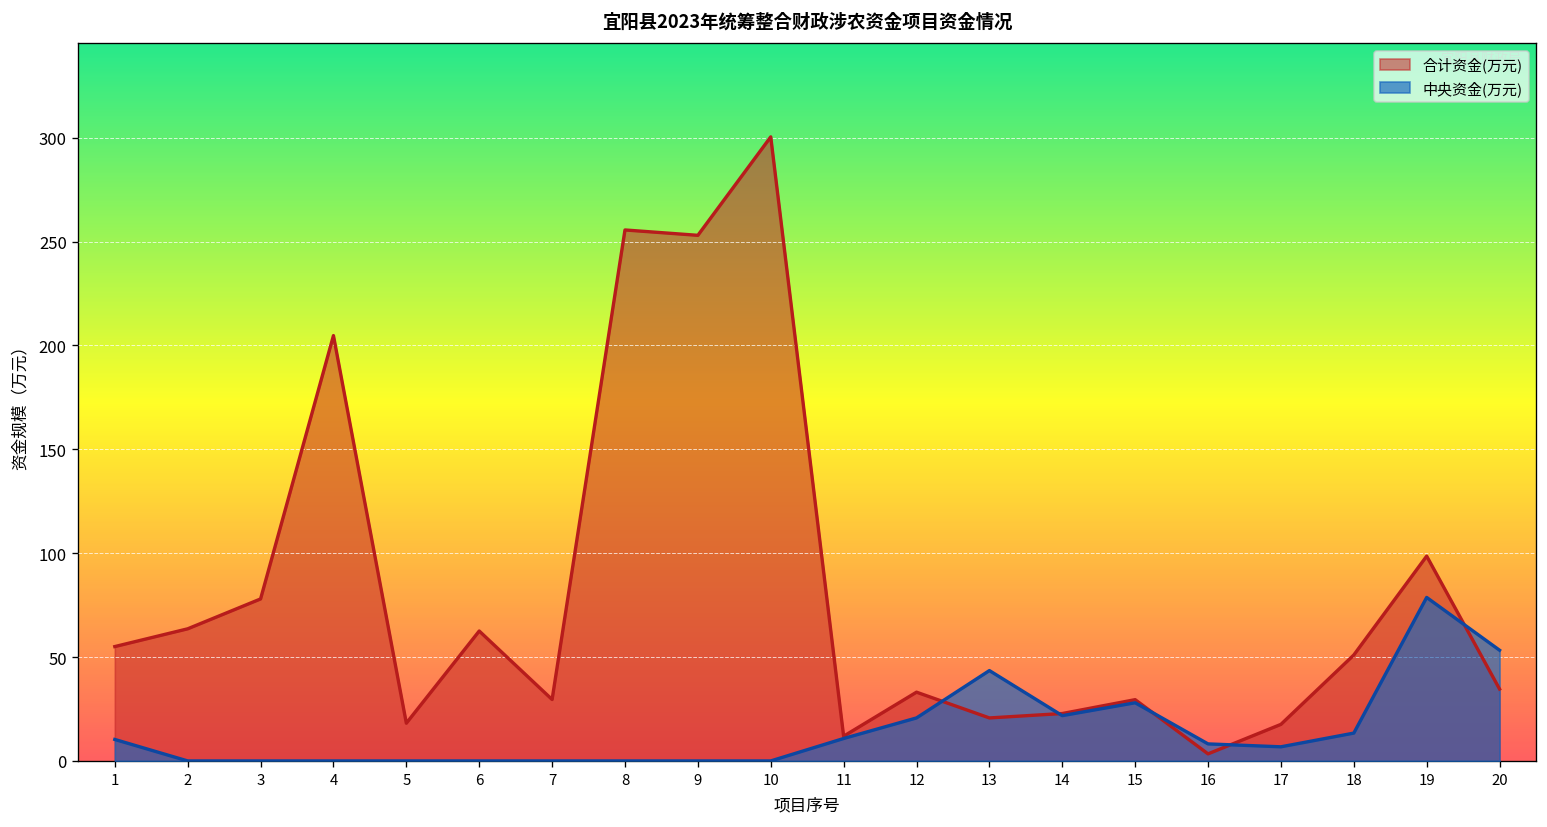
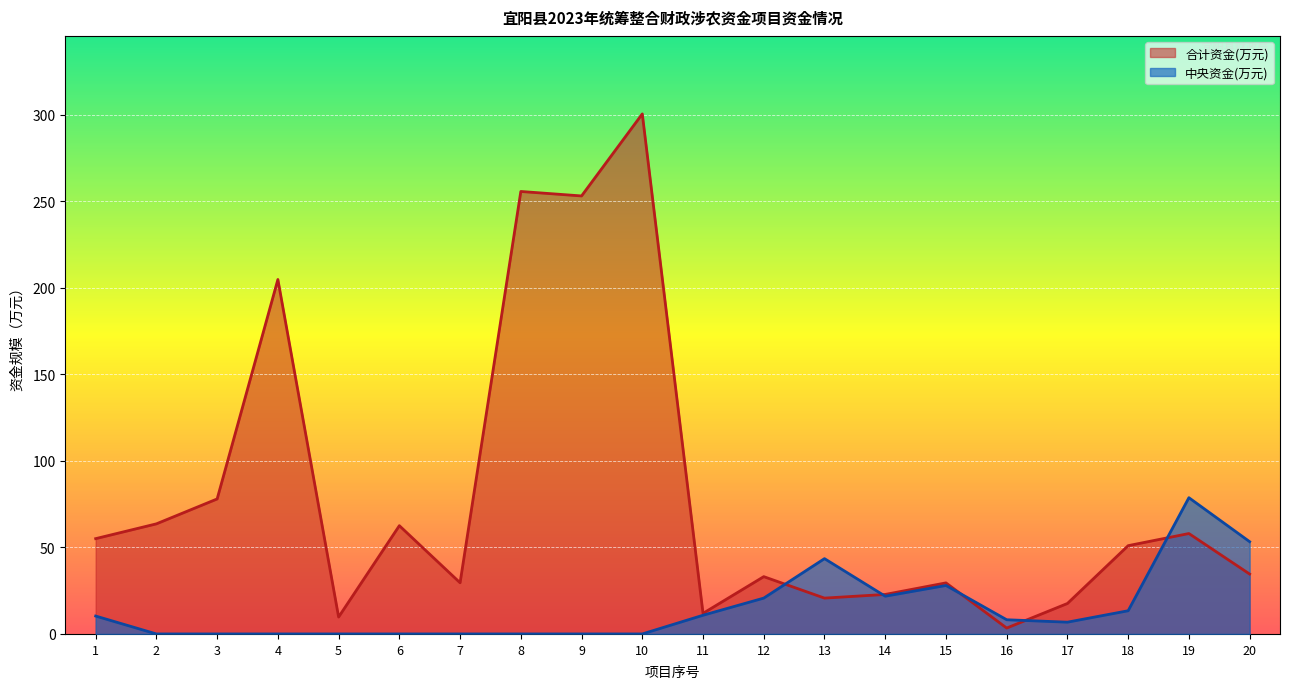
合计资金(万元), 5: 18 -> 10
合计资金(万元), 19: 99 -> 58
